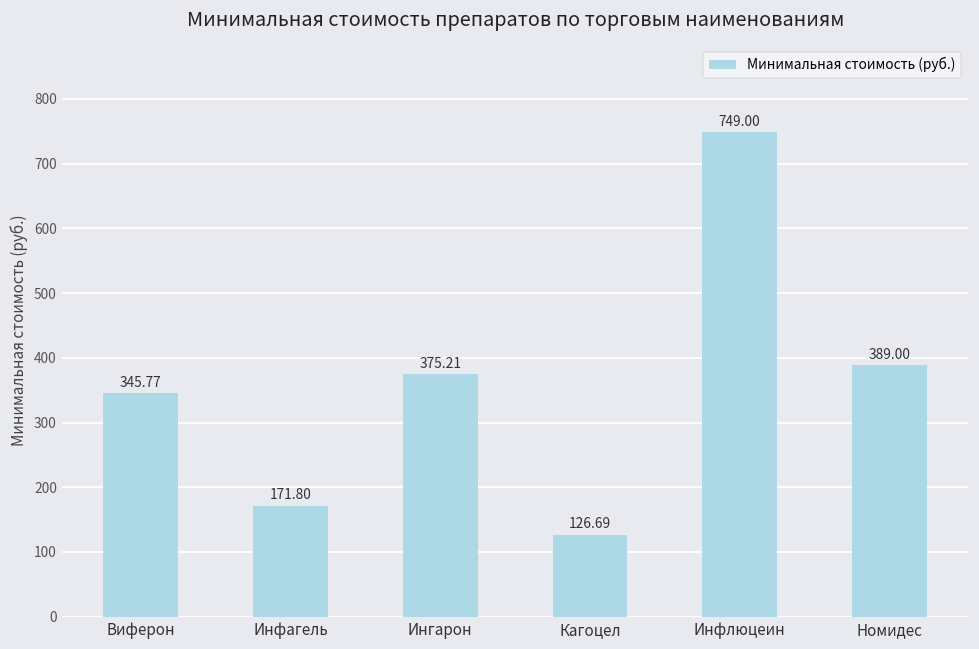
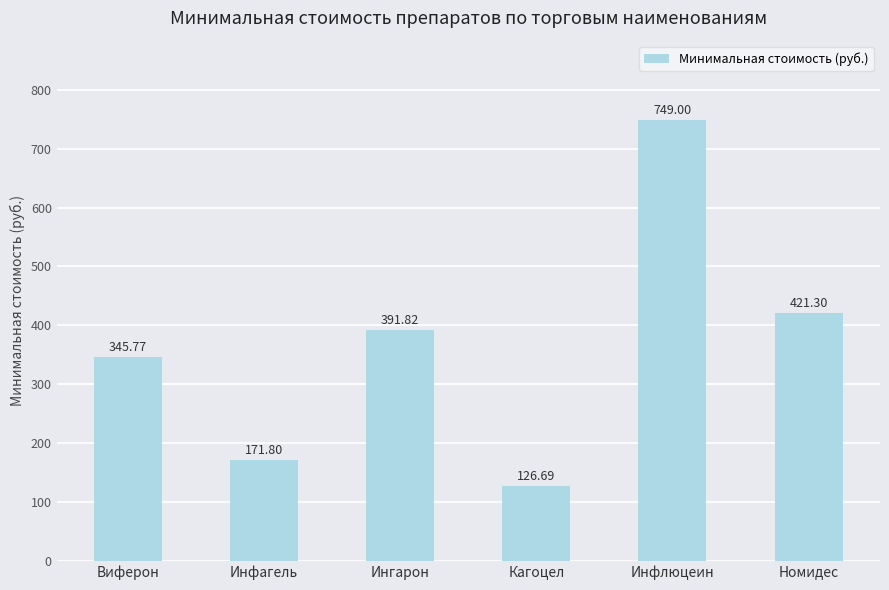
Ингарон: 375.21 -> 391.82
Номидес: 389.00 -> 421.30
